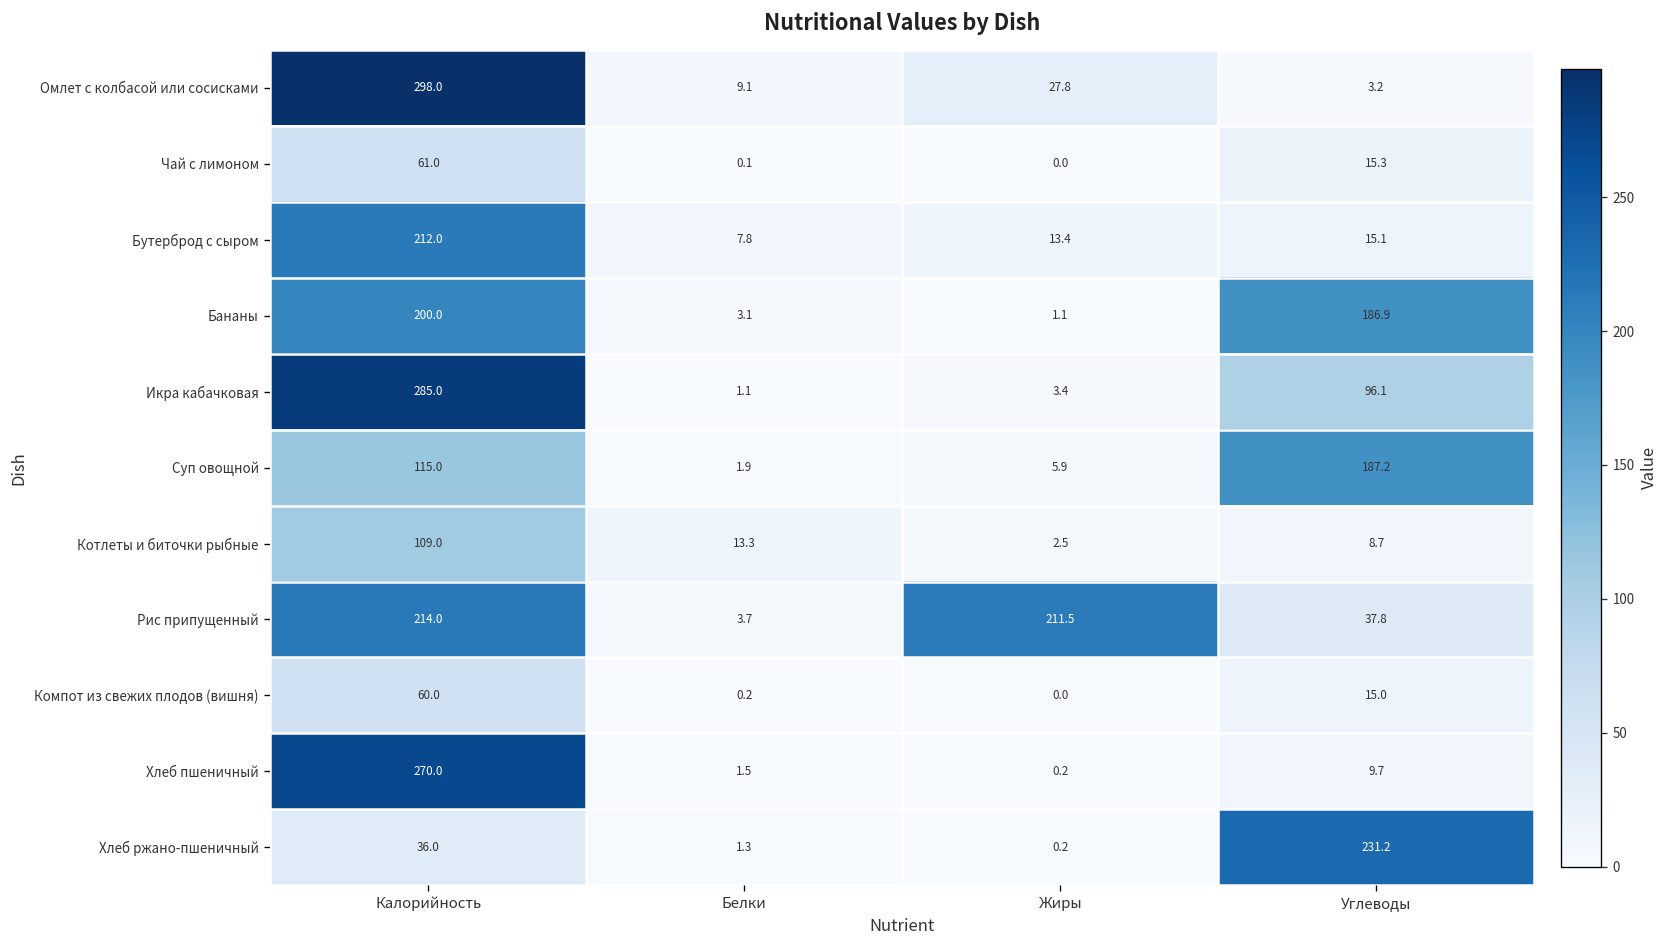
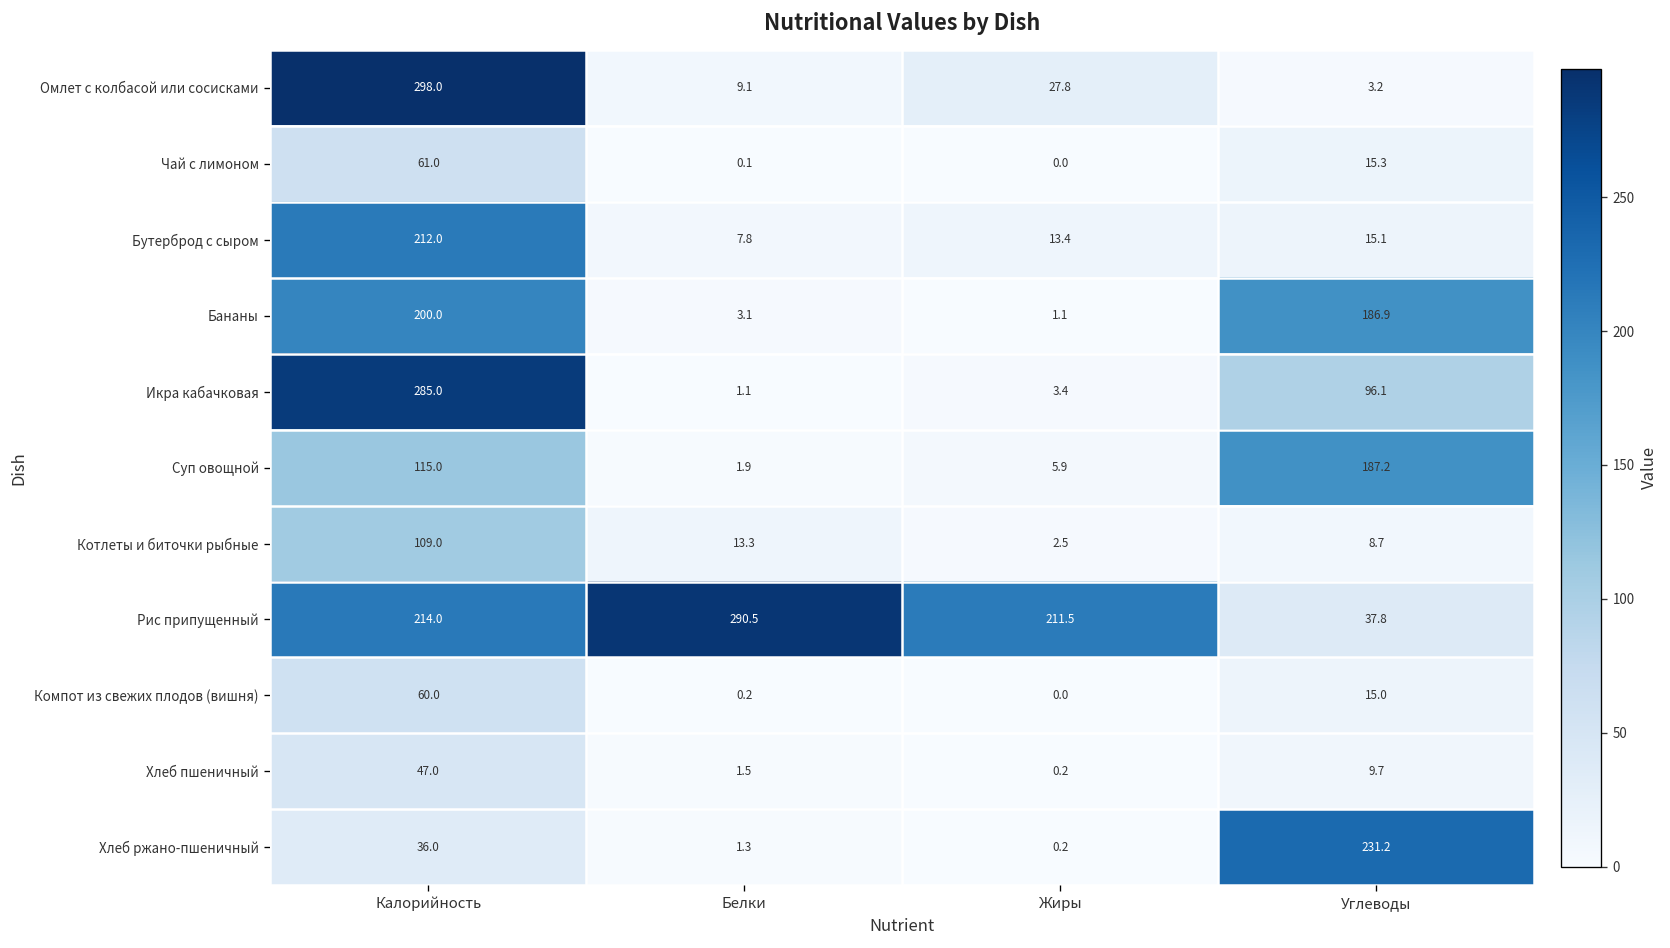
Рис припущенный, Белки: 3.7 -> 290.5
Хлеб пшеничный, Калорийность: 270.0 -> 47.0
